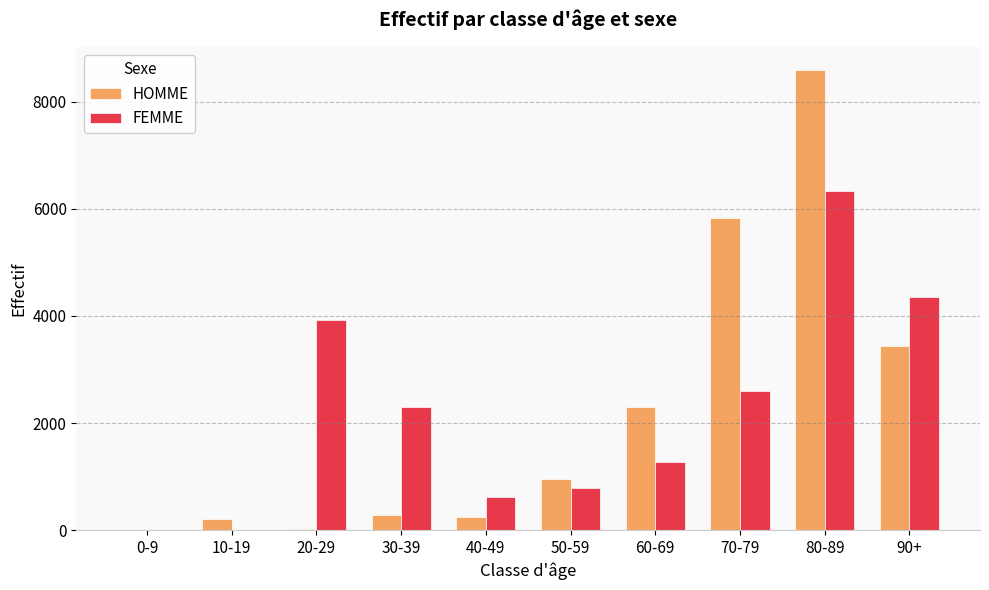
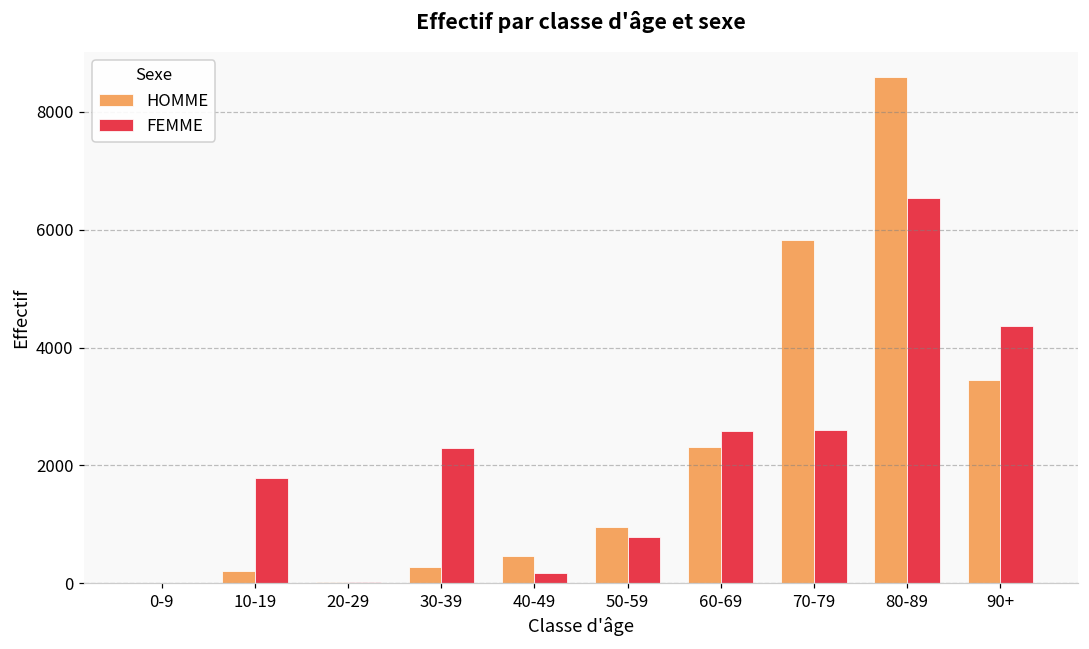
FEMME, 10-19: 0 -> 1800
FEMME, 20-29: 3900 -> 0
HOMME, 40-49: 300 -> 500
FEMME, 40-49: 600 -> 200
FEMME, 60-69: 1300 -> 2600
FEMME, 80-89: 6300 -> 6500
